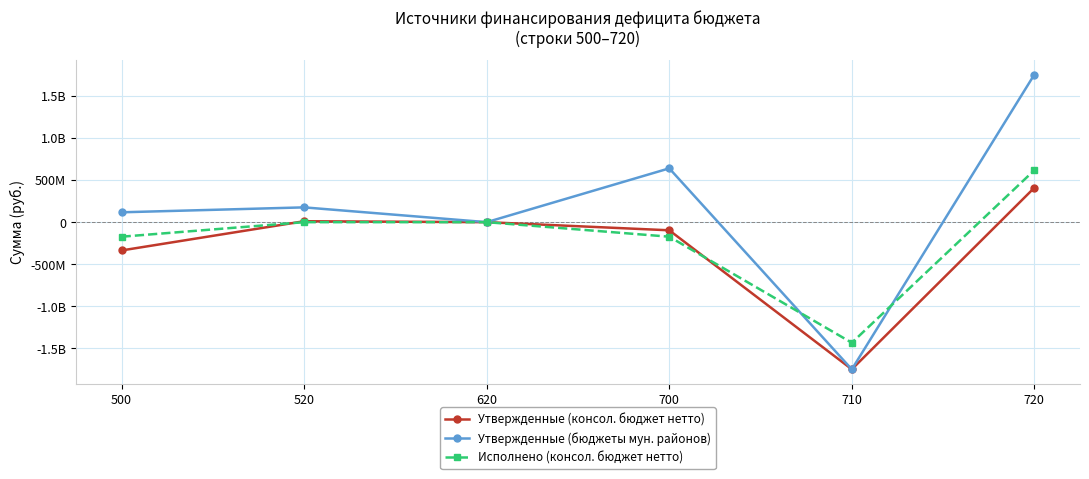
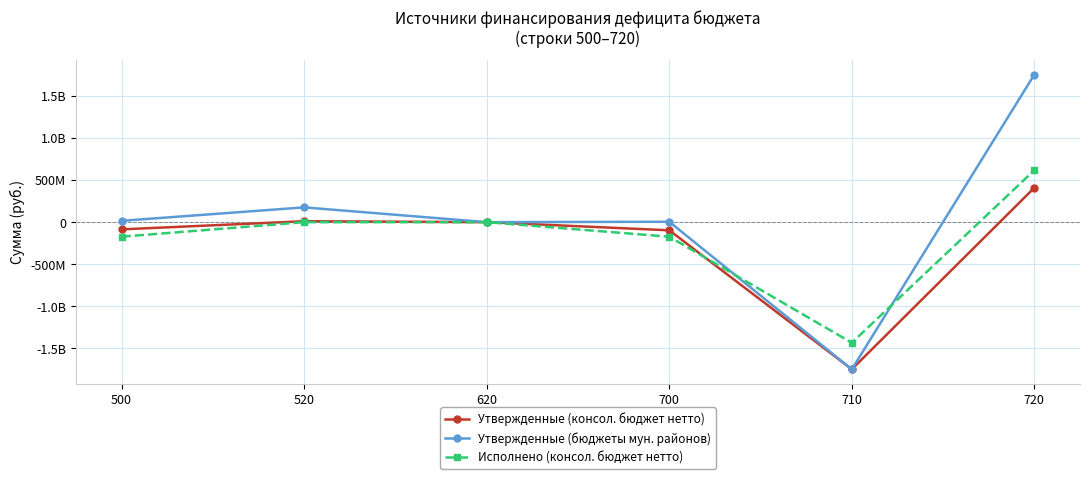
Утвержденные (консол. бюджет нетто), 500: -300000000 -> -100000000
Утвержденные (бюджеты мун. районов), 500: 100000000 -> 0
Утвержденные (бюджеты мун. районов), 700: 600000000 -> 0
